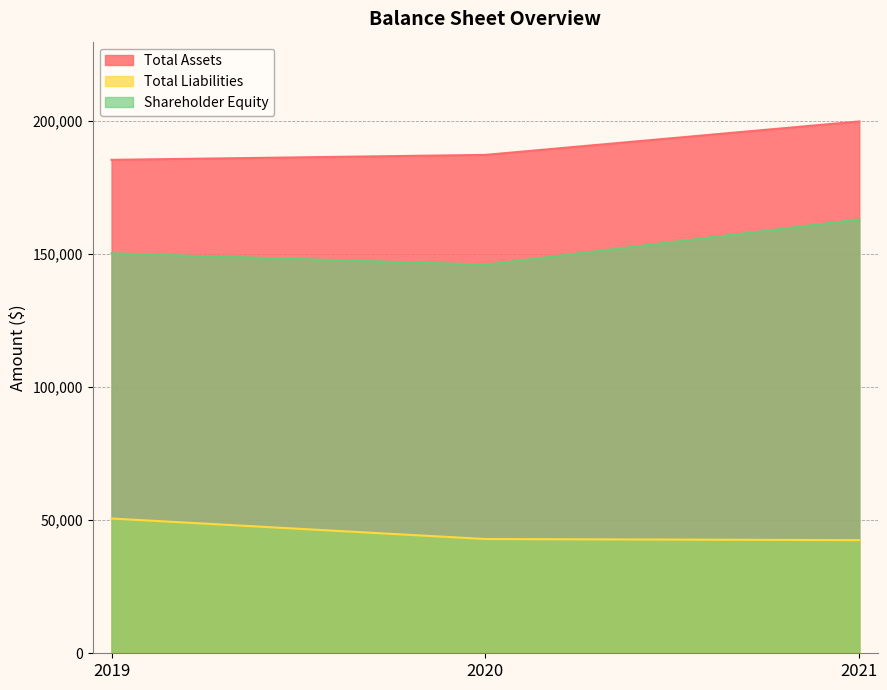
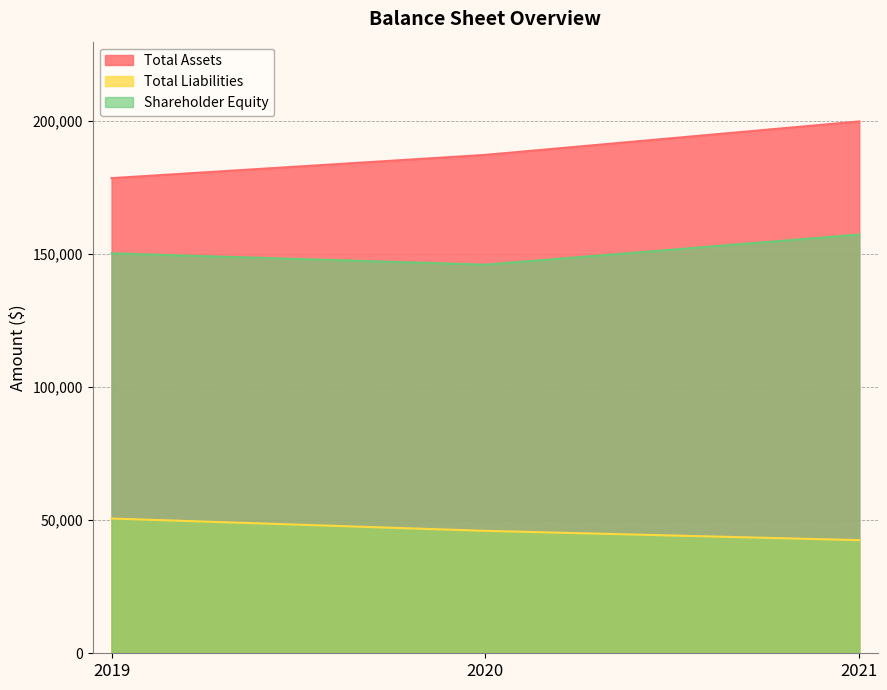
Total Assets, 2019: 185,000 -> 179,000
Total Liabilities, 2020: 43,000 -> 46,000
Shareholder Equity, 2021: 163,000 -> 157,000
